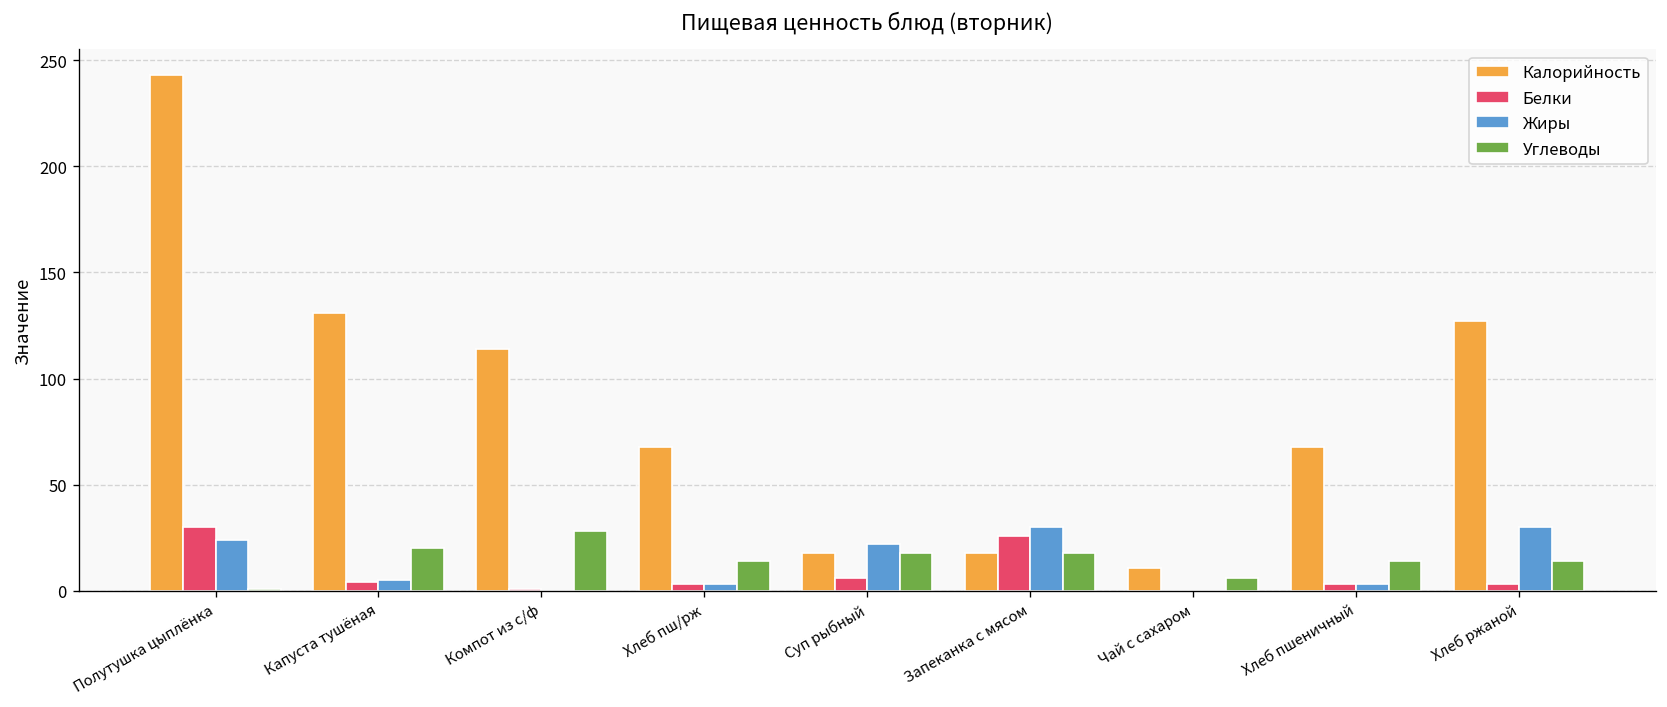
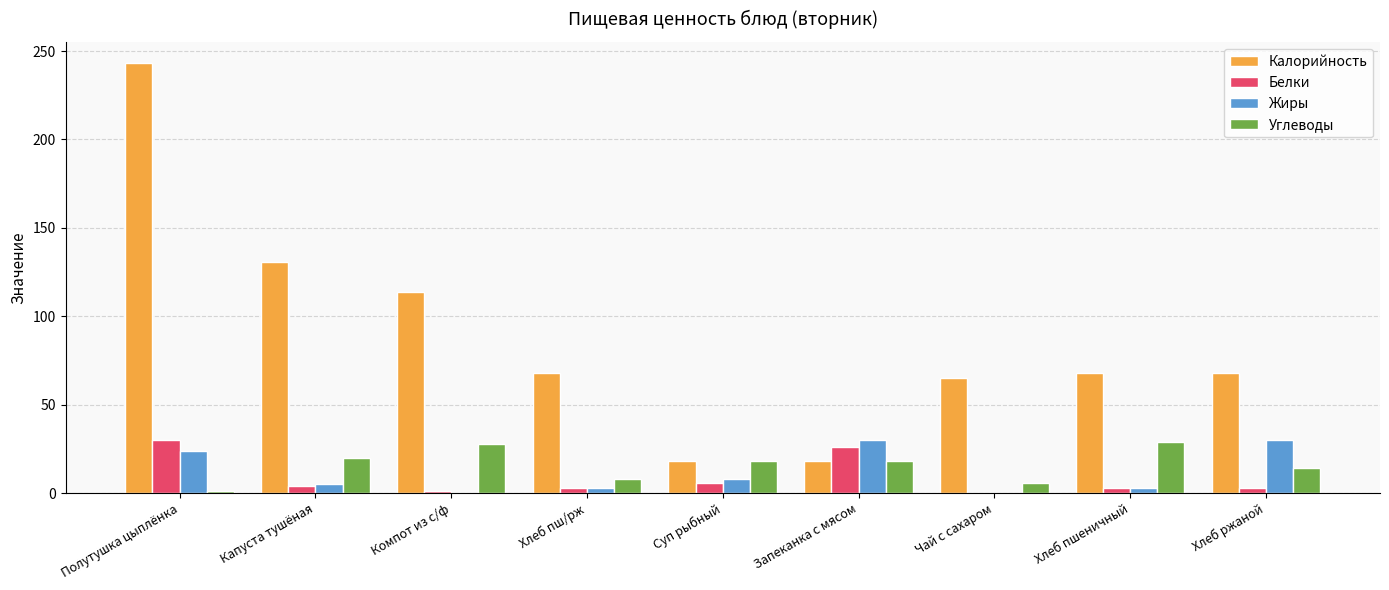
Углеводы, Хлеб пш/рж: 14 -> 8
Жиры, Суп рыбный: 22 -> 8
Калорийность, Чай с сахаром: 11 -> 65
Углеводы, Хлеб пшеничный: 14 -> 29
Калорийность, Хлеб ржаной: 127 -> 68
